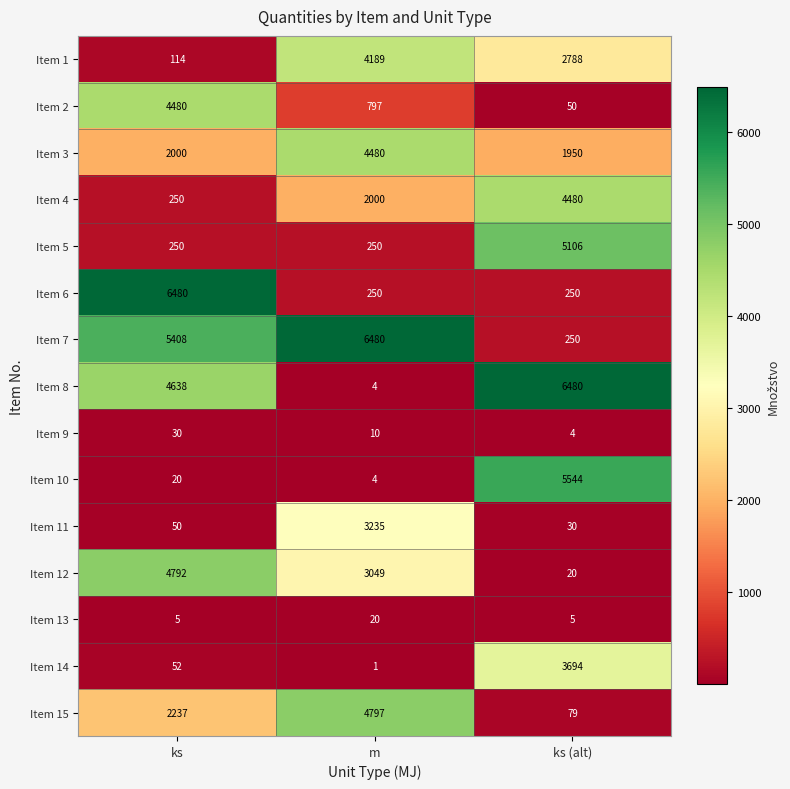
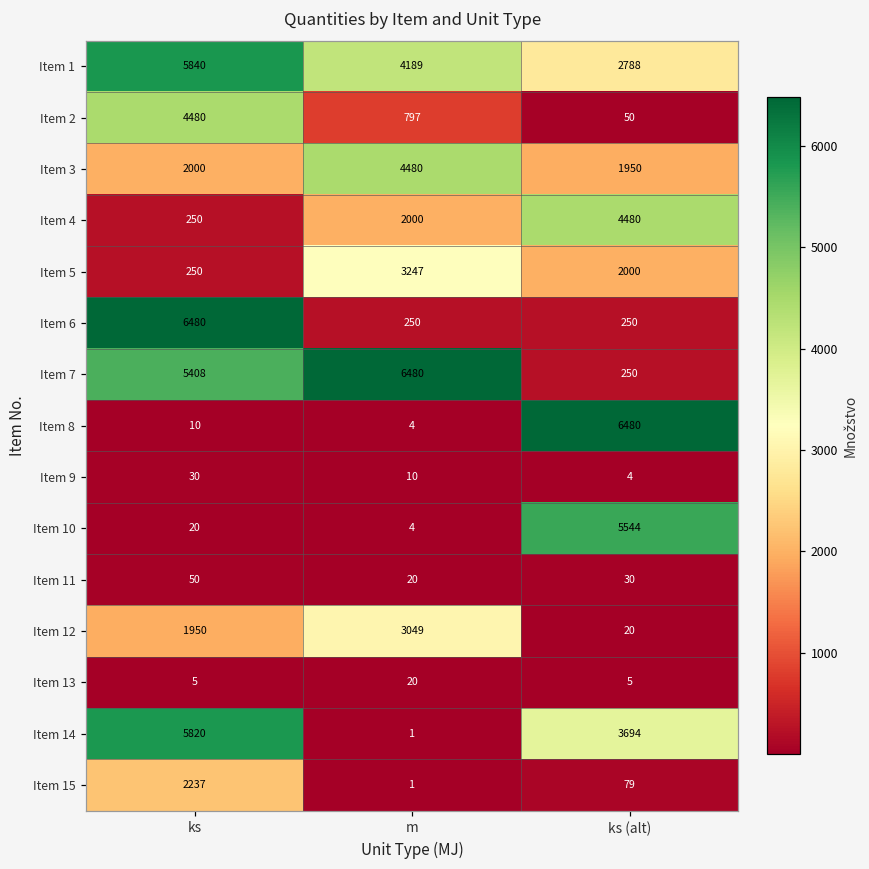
Item 1, ks: 114 -> 5840
Item 5, m: 250 -> 3247
Item 5, ks (alt): 5106 -> 2000
Item 8, ks: 4638 -> 10
Item 11, m: 3235 -> 20
Item 12, ks: 4792 -> 1950
Item 14, ks: 52 -> 5820
Item 15, m: 4797 -> 1
